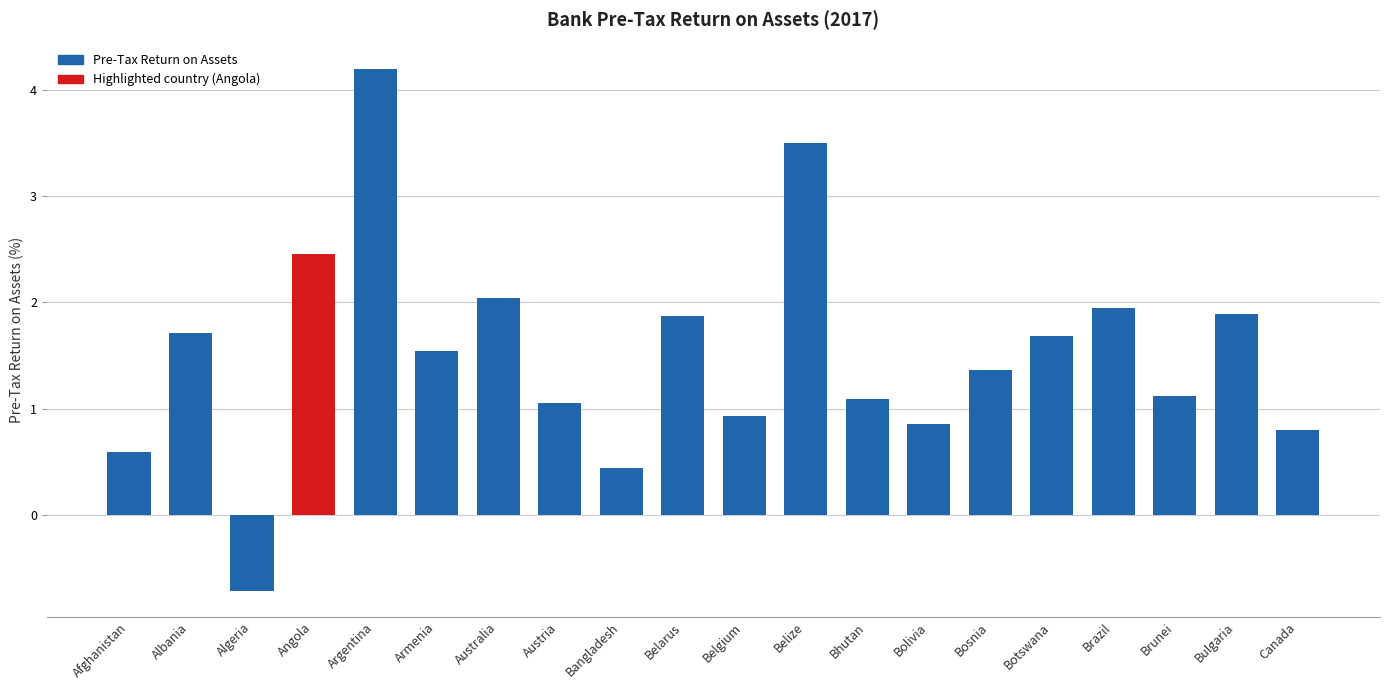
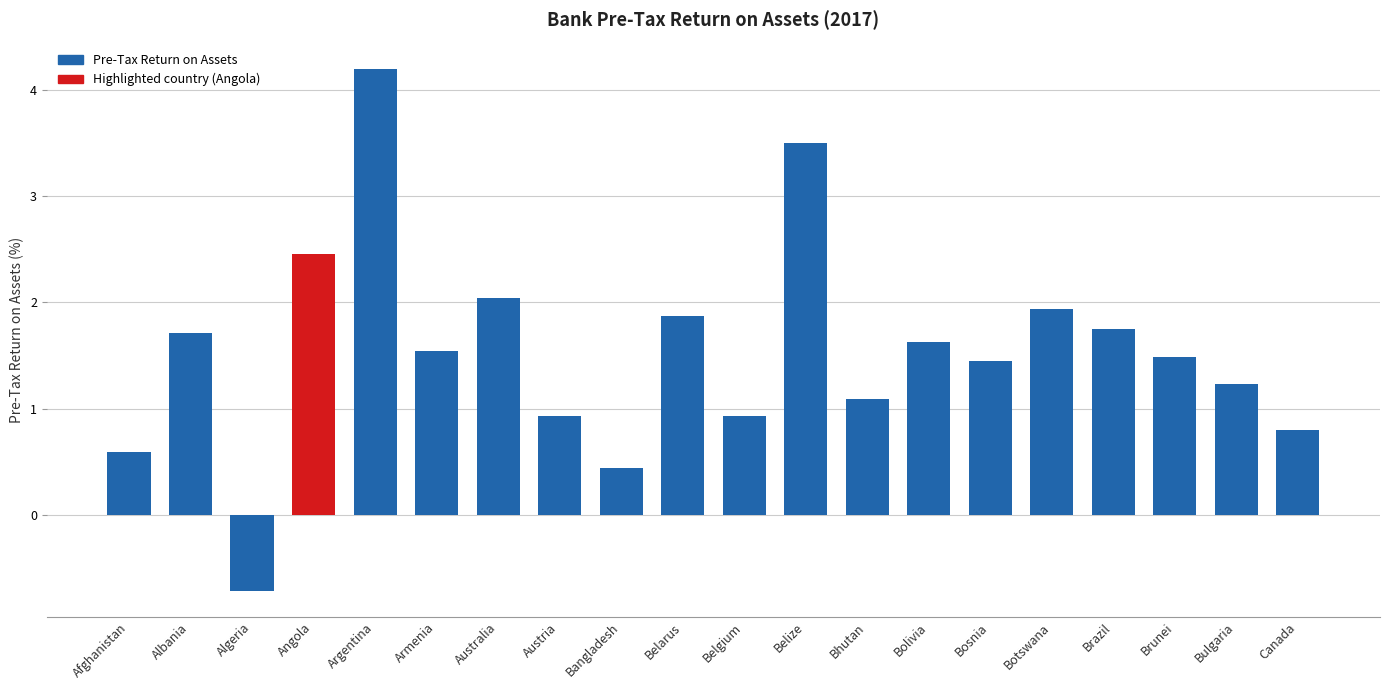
Austria: 1.06 -> 0.93
Bolivia: 0.85 -> 1.63
Bosnia: 1.36 -> 1.45
Botswana: 1.68 -> 1.94
Brazil: 1.95 -> 1.75
Brunei: 1.12 -> 1.49
Bulgaria: 1.89 -> 1.23
